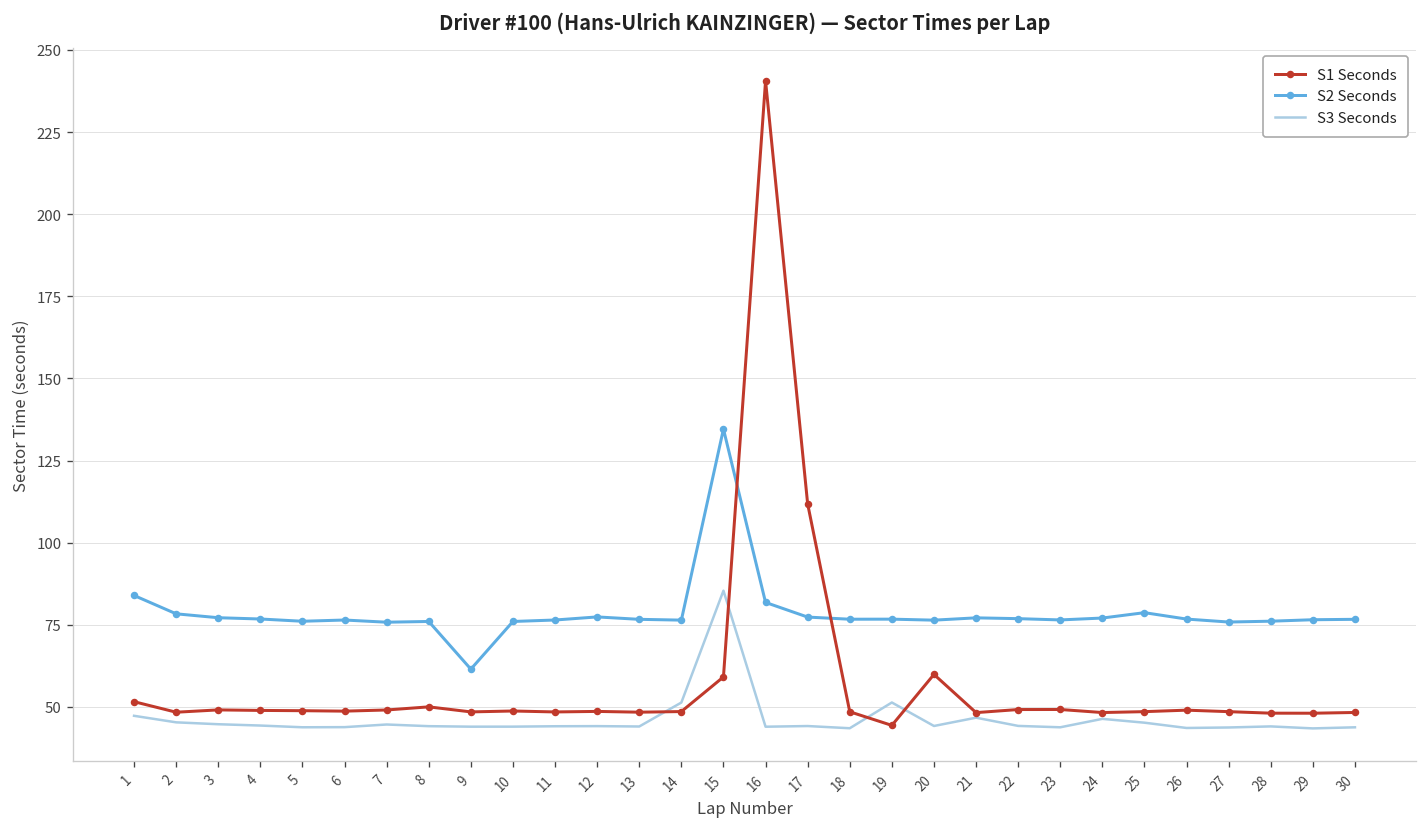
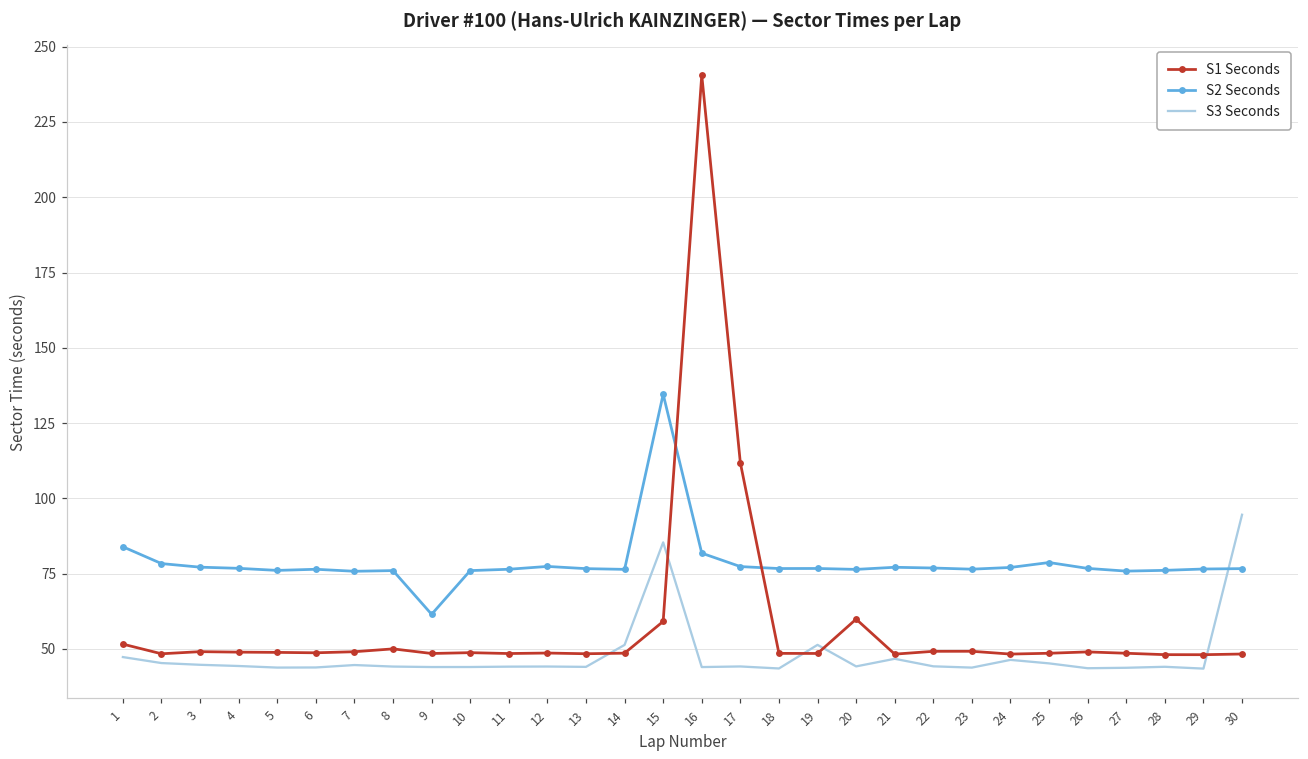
S1 Seconds, 19: 44 -> 48
S3 Seconds, 30: 44 -> 95
